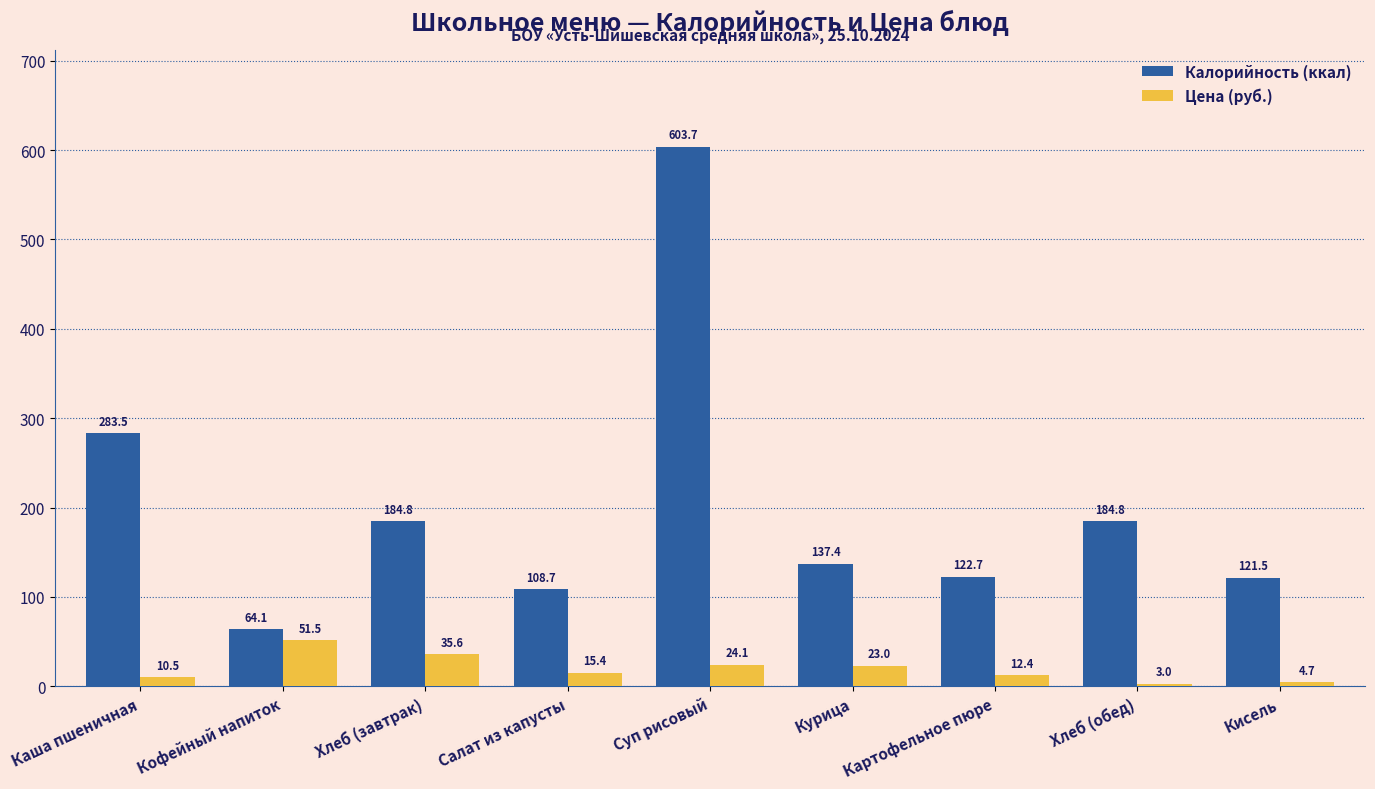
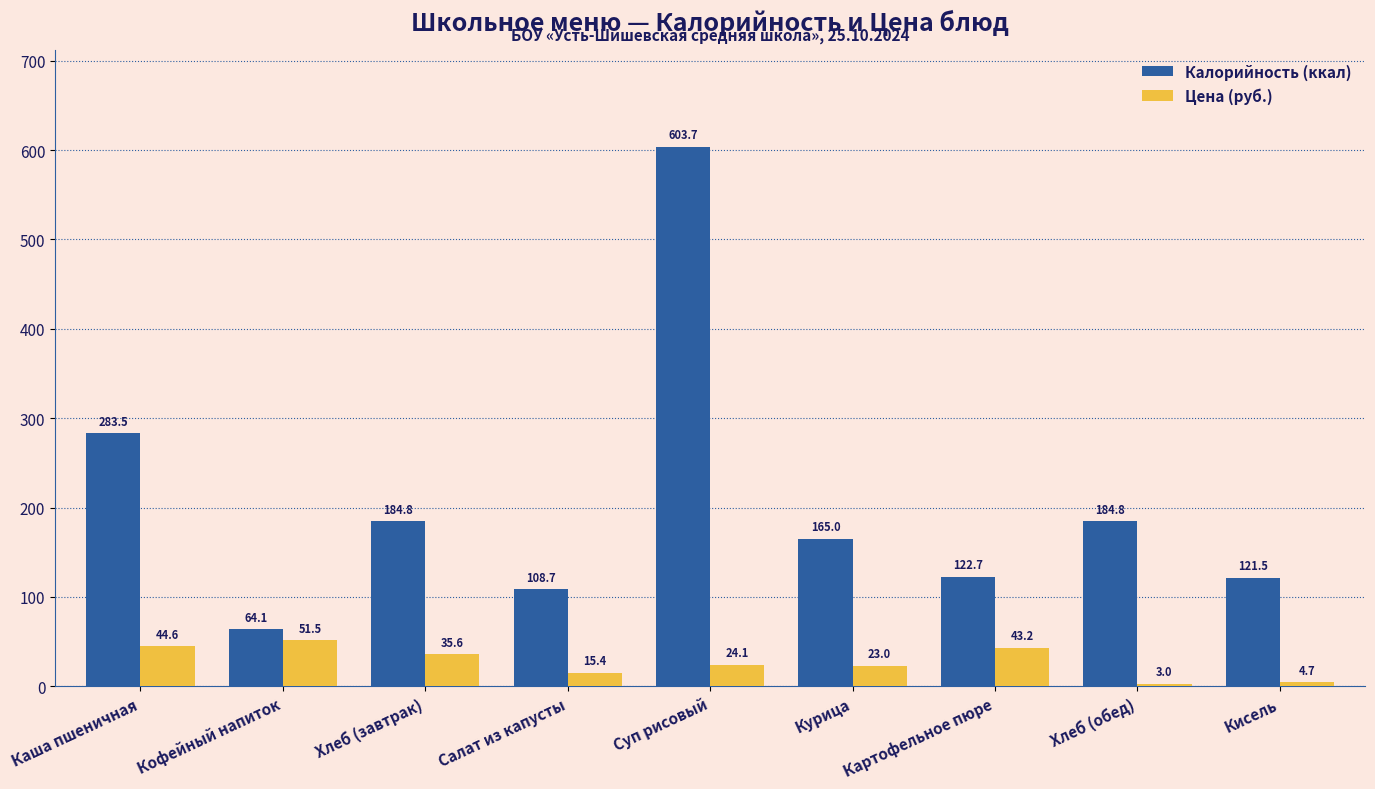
Цена (руб.), Каша пшеничная: 10.5 -> 44.6
Калорийность (ккал), Курица: 137.4 -> 165.0
Цена (руб.), Картофельное пюре: 12.4 -> 43.2
